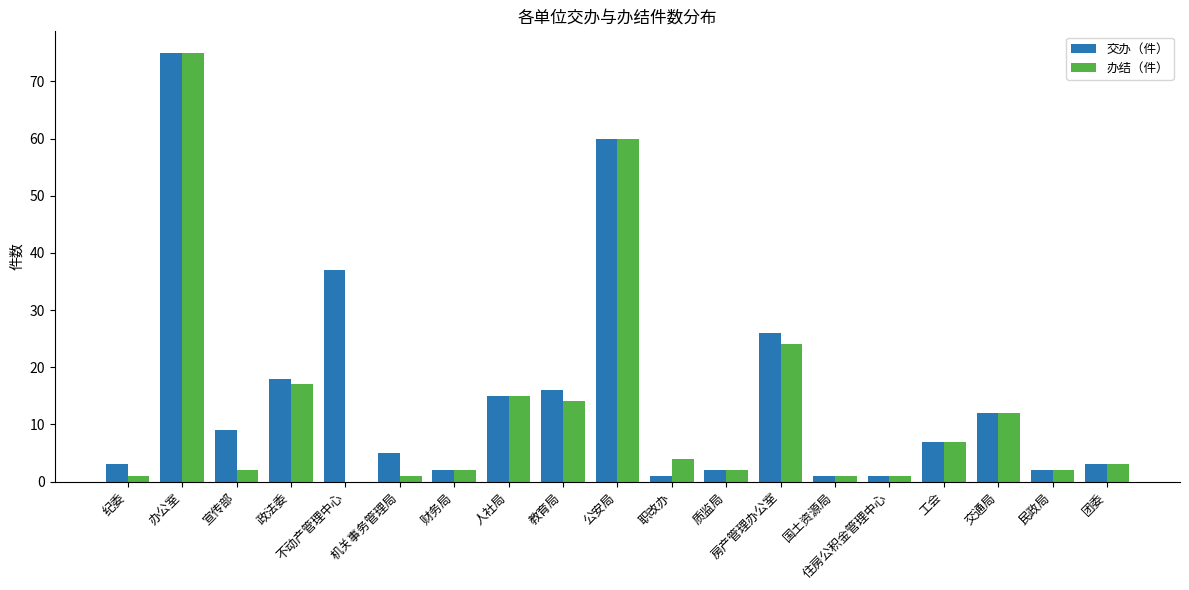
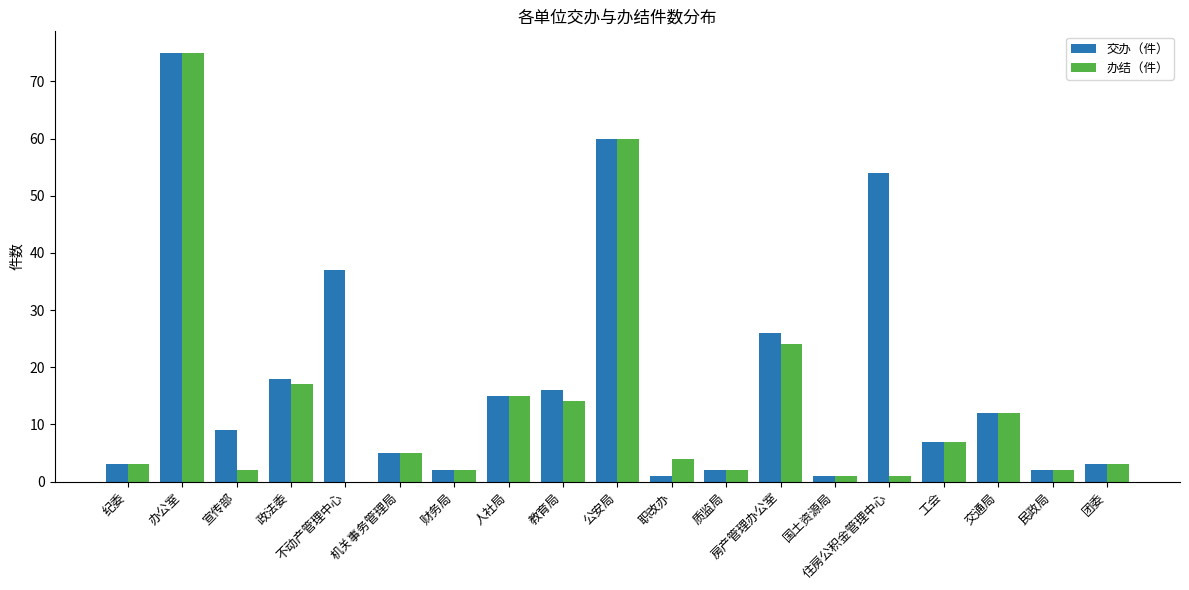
办结（件）, 纪委: 1 -> 3
办结（件）, 机关事务管理局: 1 -> 5
交办（件）, 住房公积金管理中心: 1 -> 54
